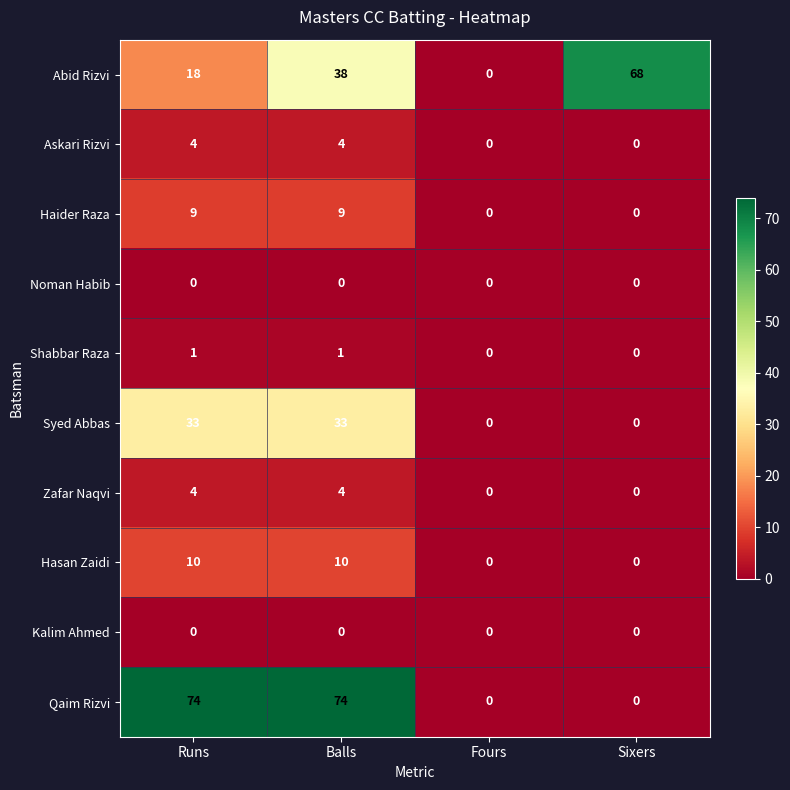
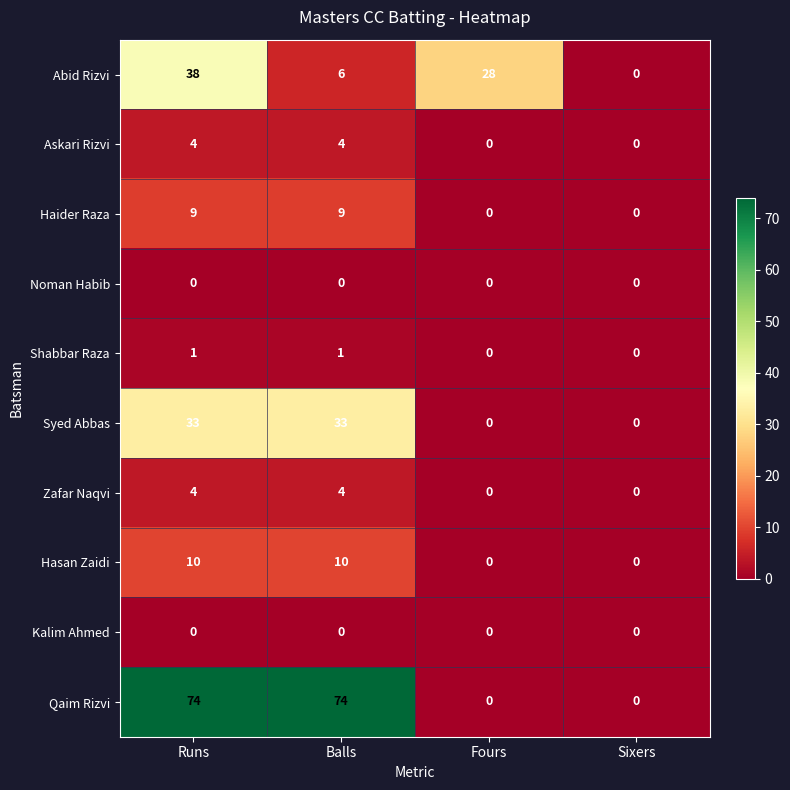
Abid Rizvi, Runs: 18 -> 38
Abid Rizvi, Balls: 38 -> 6
Abid Rizvi, Fours: 0 -> 28
Abid Rizvi, Sixers: 68 -> 0
